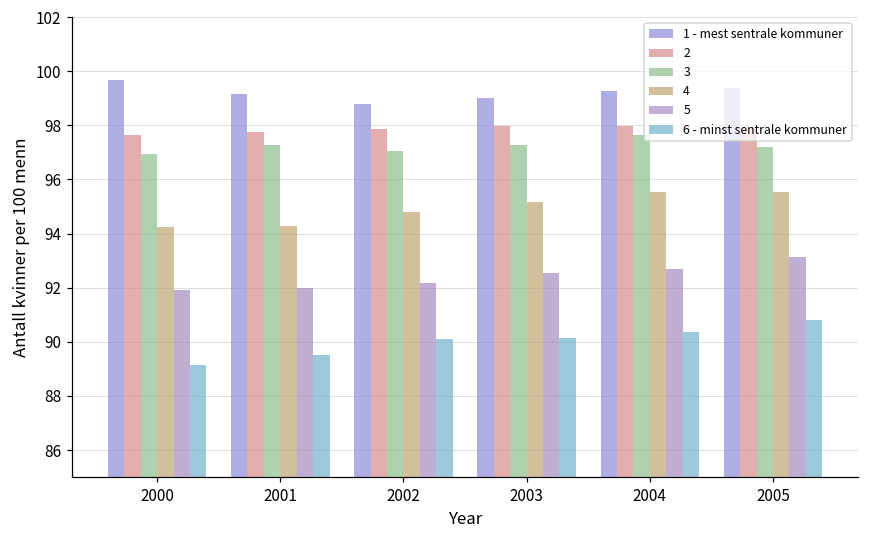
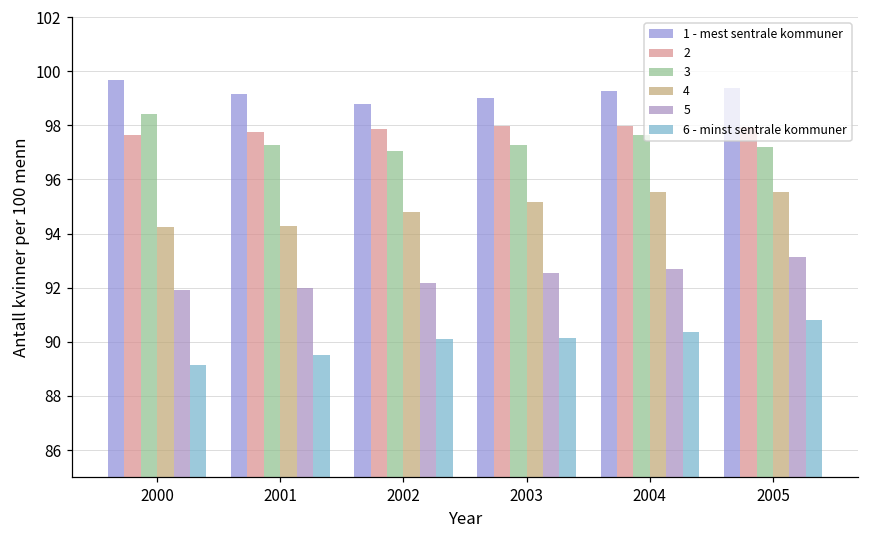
3, 2000: 96.9 -> 98.4
